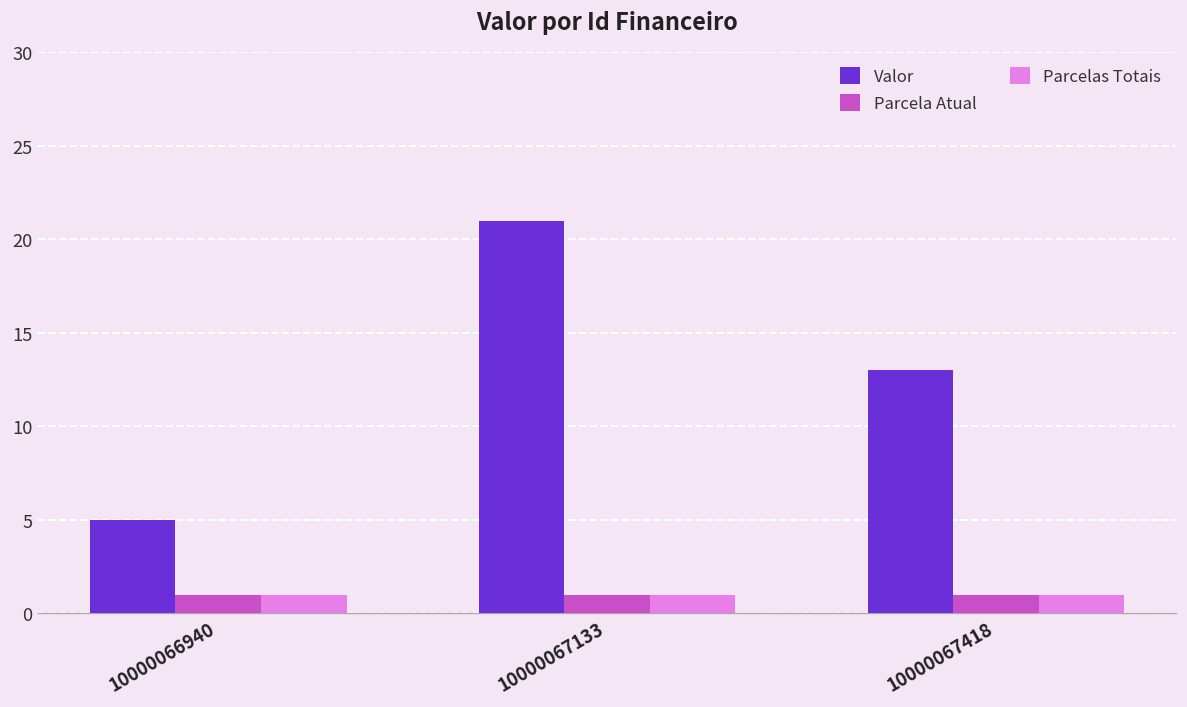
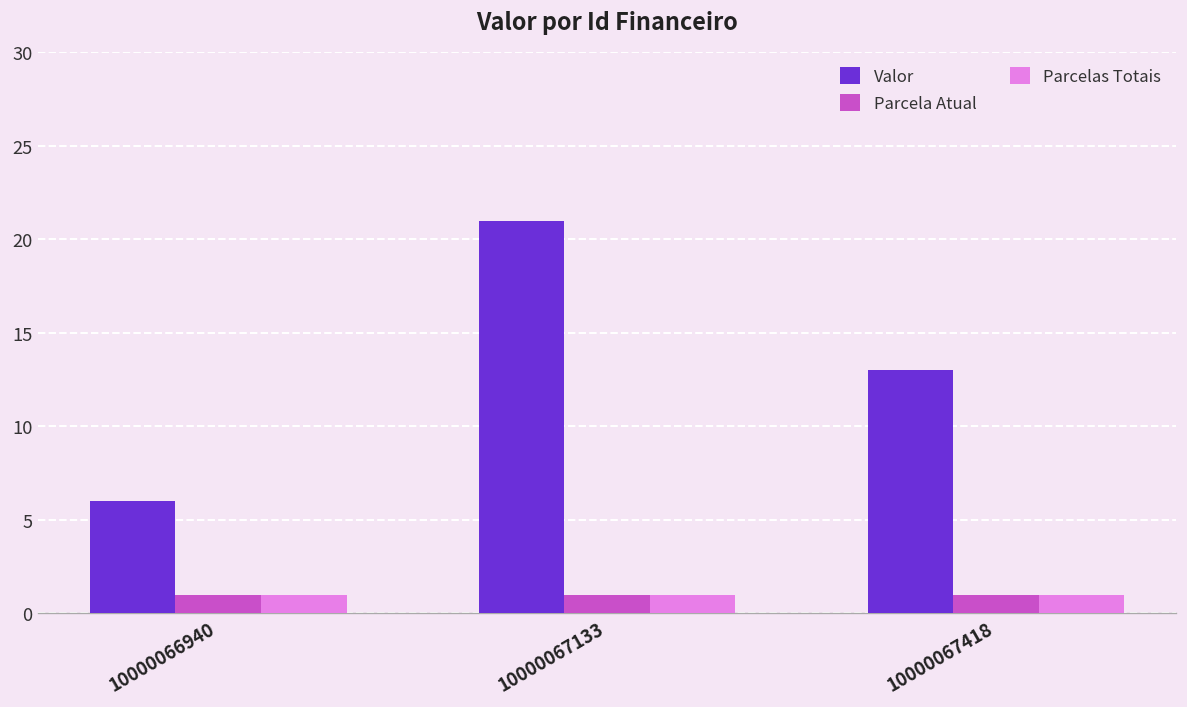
Valor, 10000066940: 5 -> 6
